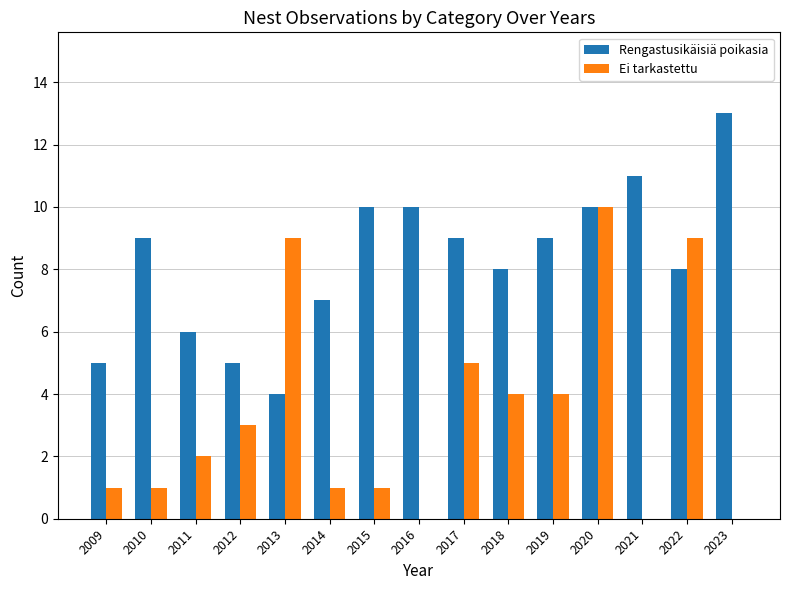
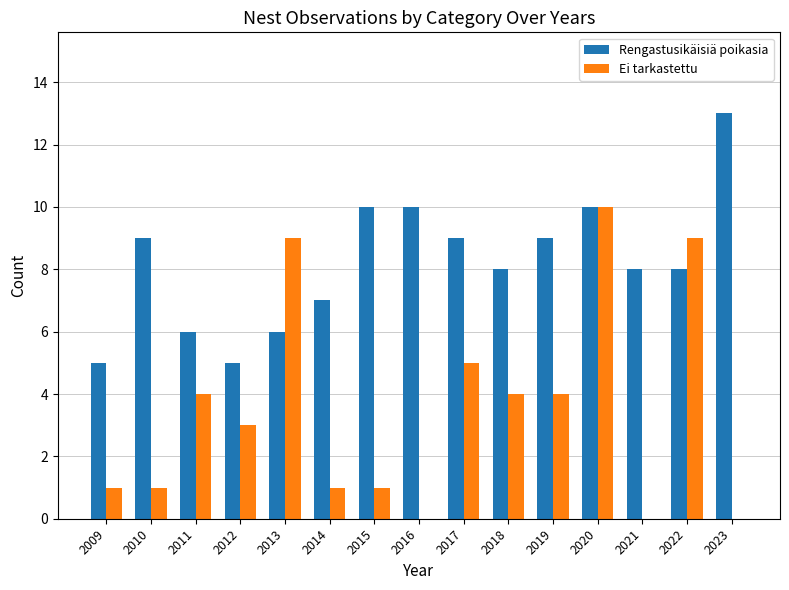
Ei tarkastettu, 2011: 2 -> 4
Rengastusikäisiä poikasia, 2013: 4 -> 6
Rengastusikäisiä poikasia, 2021: 11 -> 8
